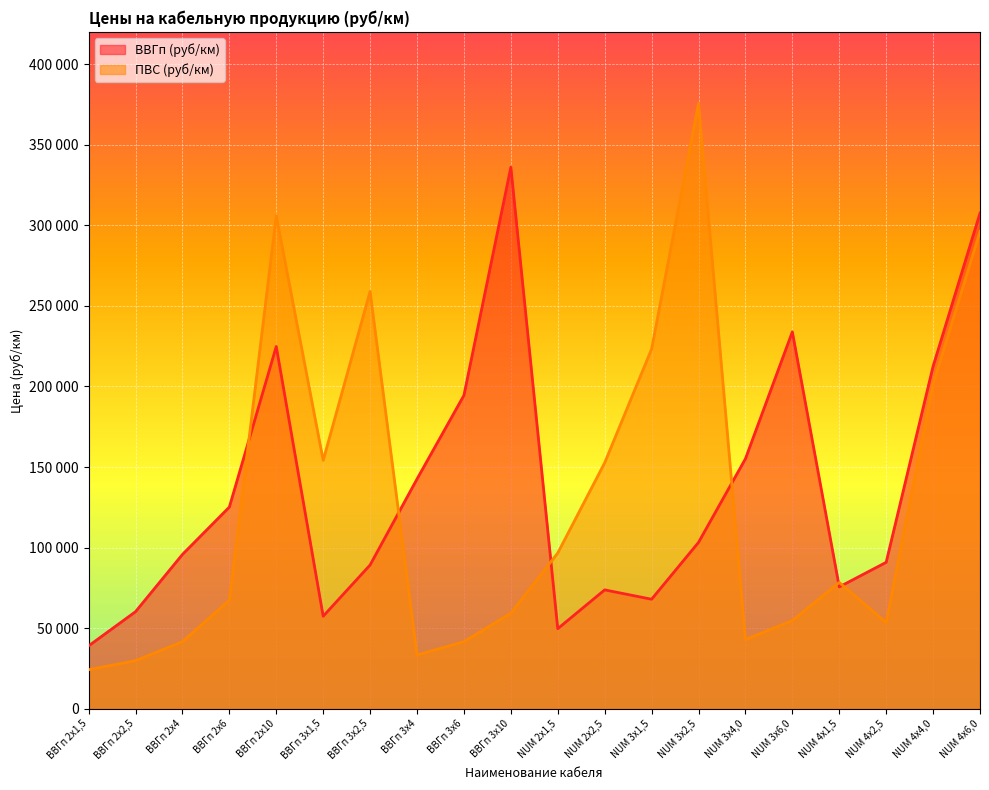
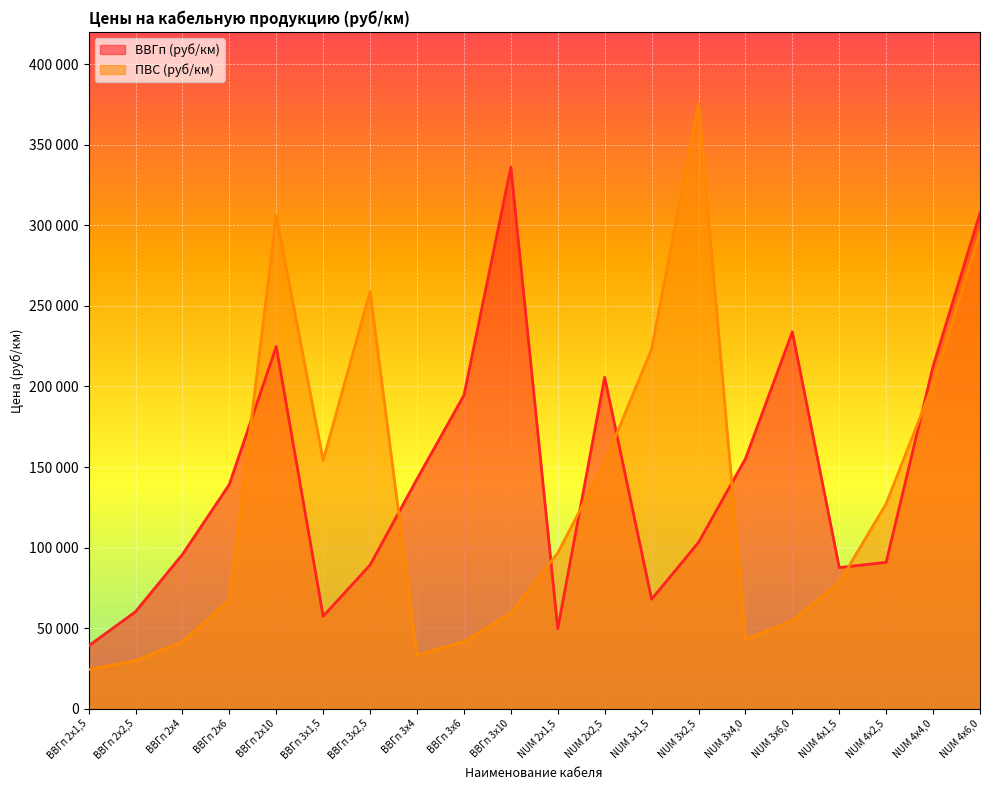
ВВГп (руб/км), ВВГп 2х6: 125000 -> 139000
ВВГп (руб/км), NUM 2х2,5: 74000 -> 206000
ВВГп (руб/км), NUM 4х1,5: 76000 -> 88000
ПВС (руб/км), NUM 4х2,5: 54000 -> 127000
